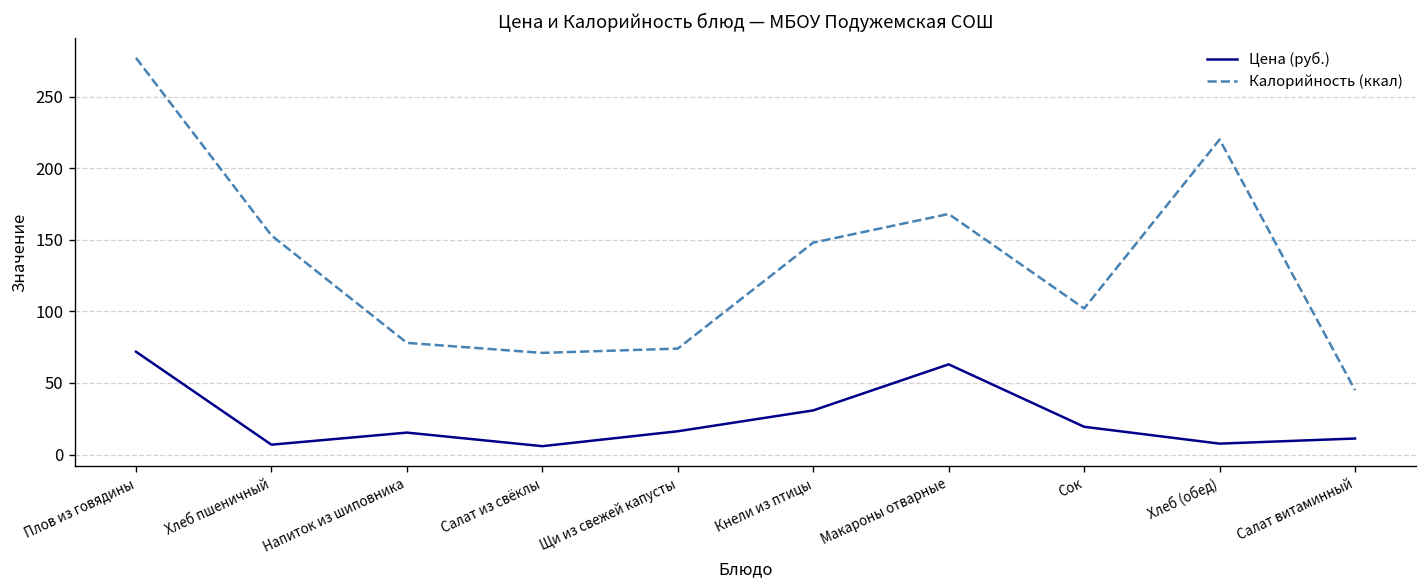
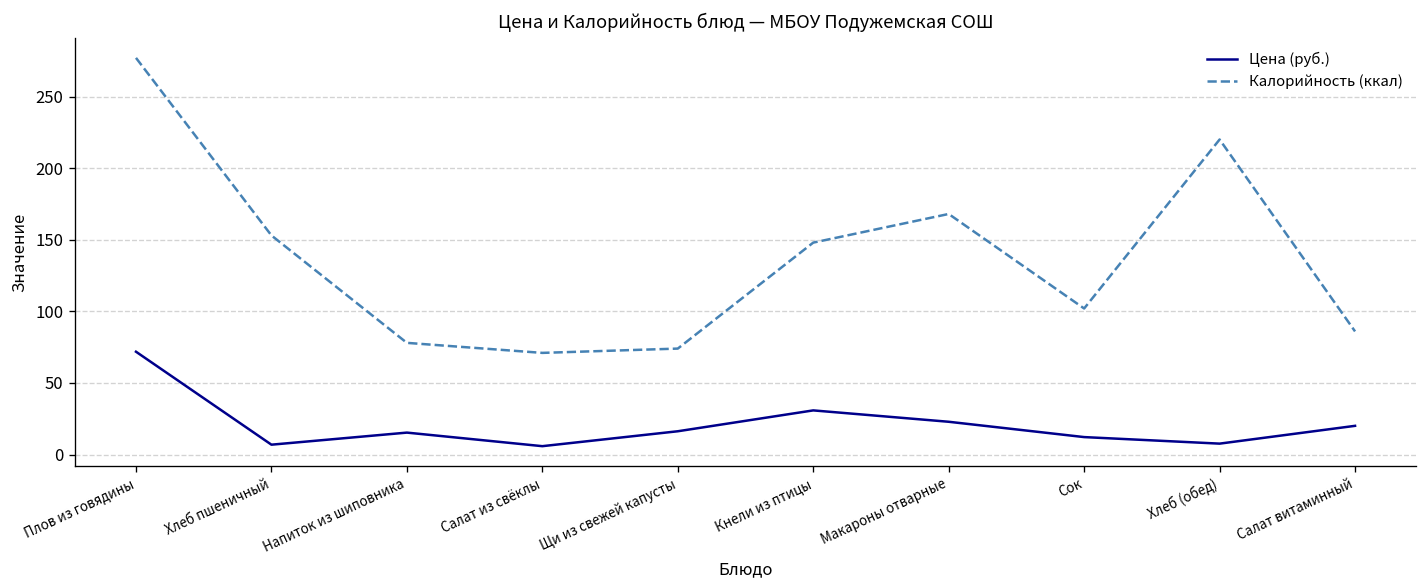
Цена (руб.), Макароны отварные: 63 -> 23
Цена (руб.), Сок: 19 -> 12
Цена (руб.), Салат витаминный: 11 -> 20
Калорийность (ккал), Салат витаминный: 45 -> 86
